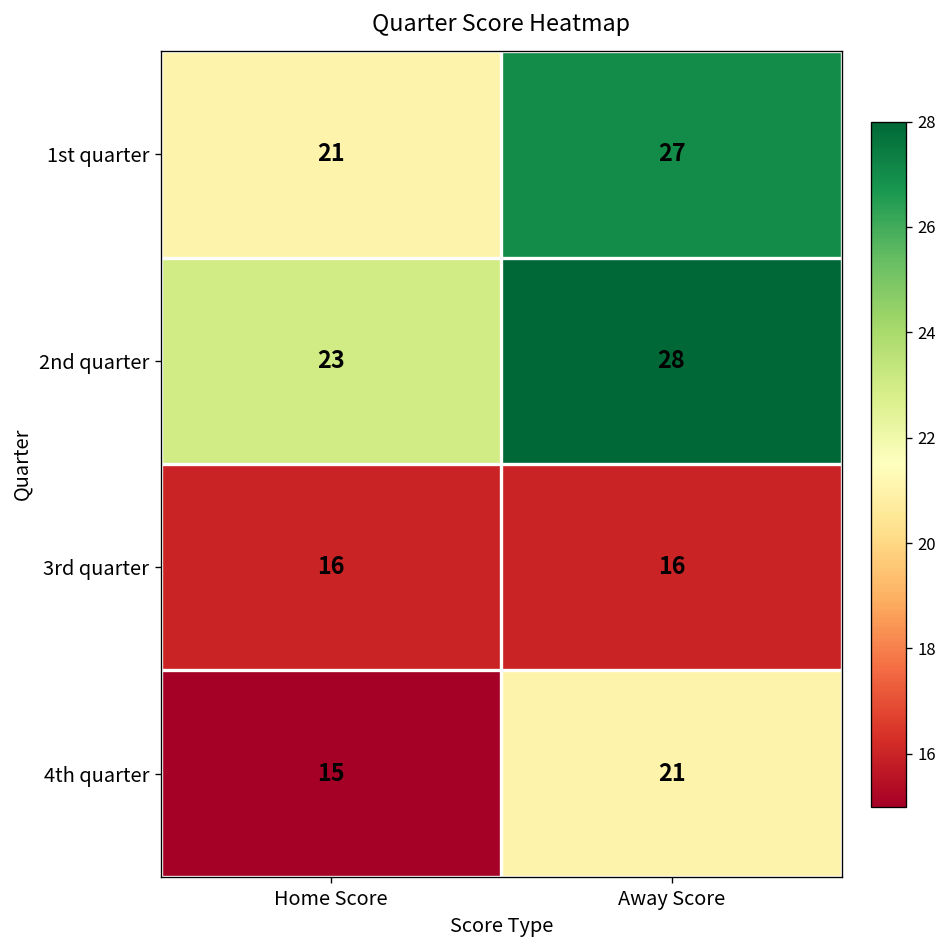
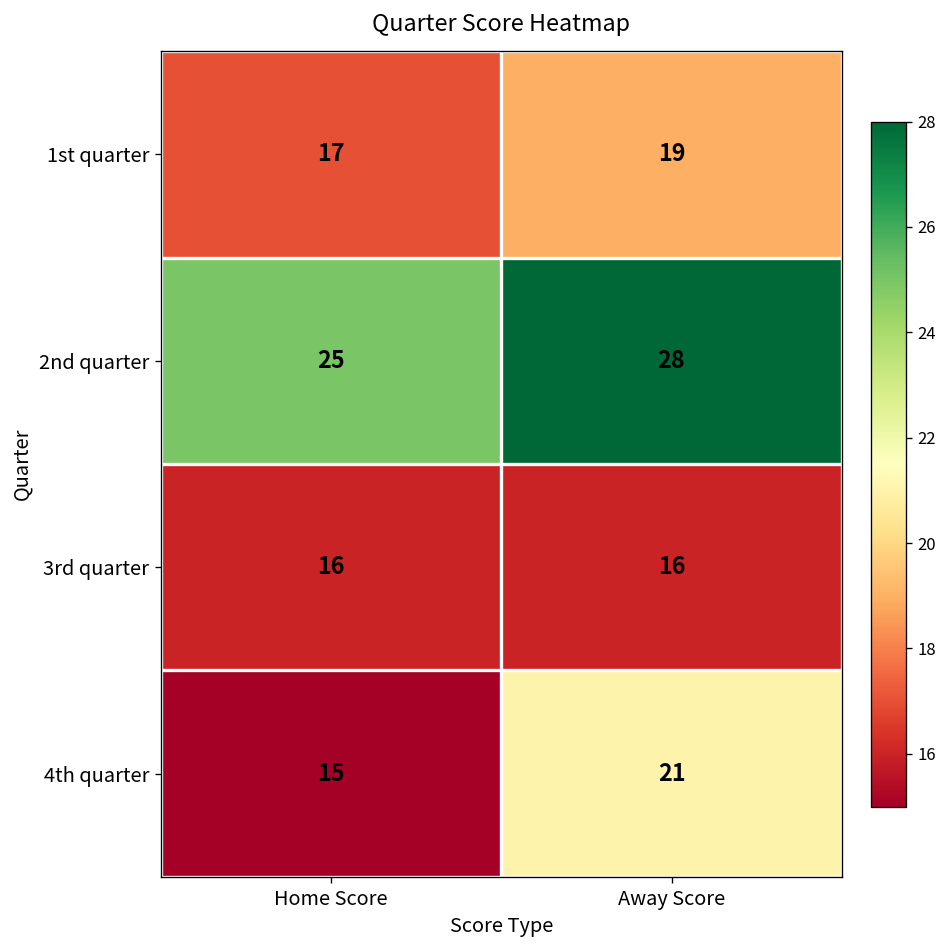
1st quarter, Home Score: 21 -> 17
1st quarter, Away Score: 27 -> 19
2nd quarter, Home Score: 23 -> 25
